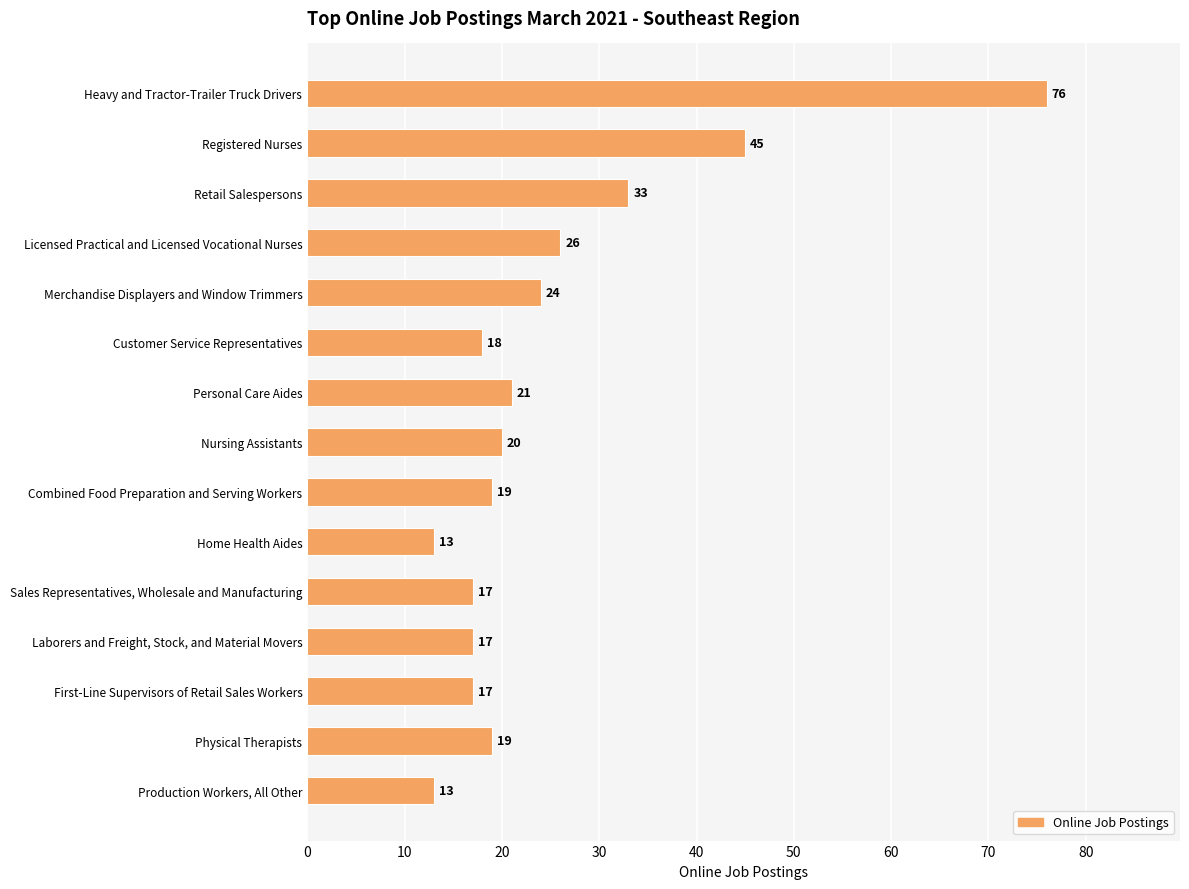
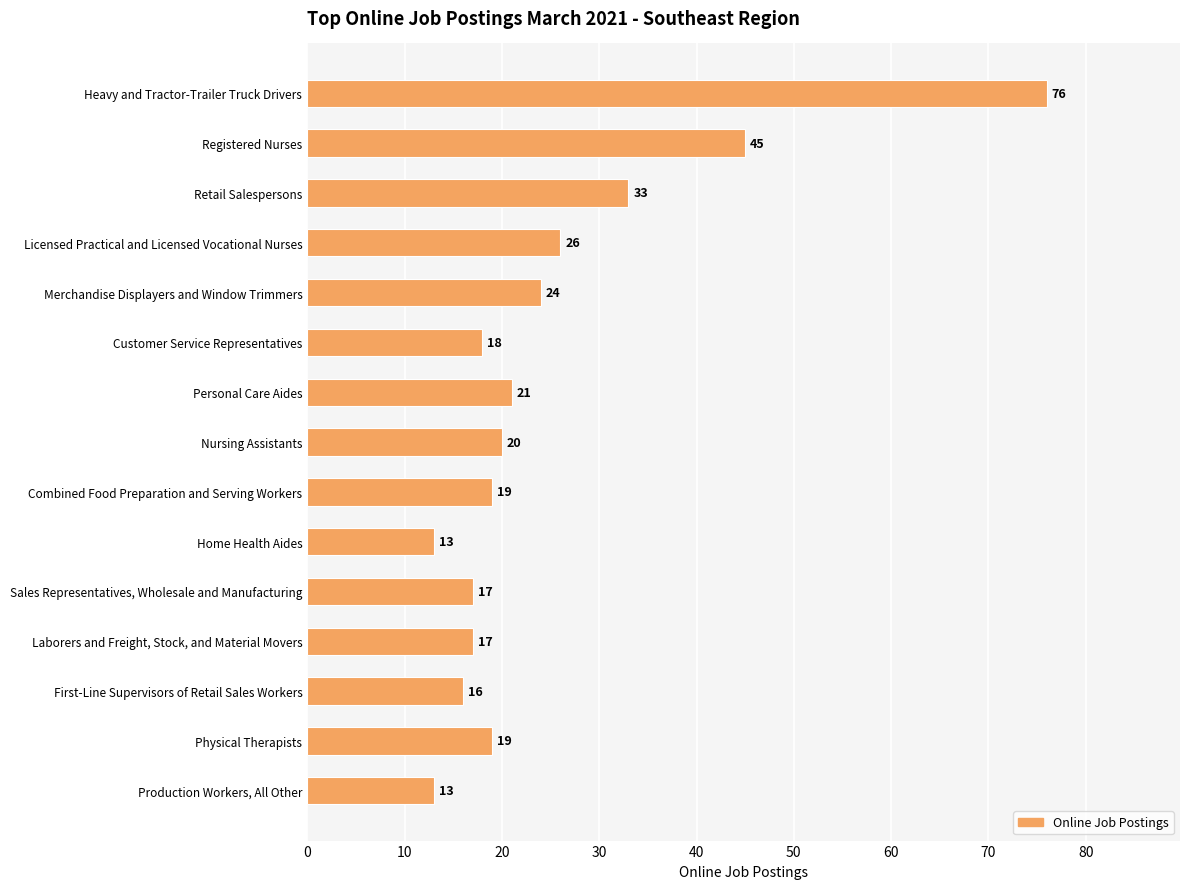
First-Line Supervisors of Retail Sales Workers: 17 -> 16
